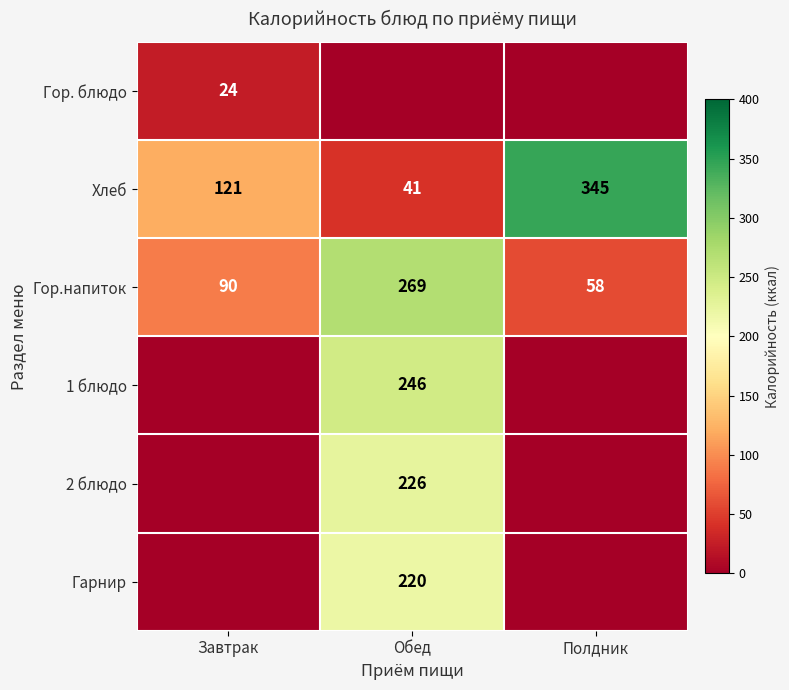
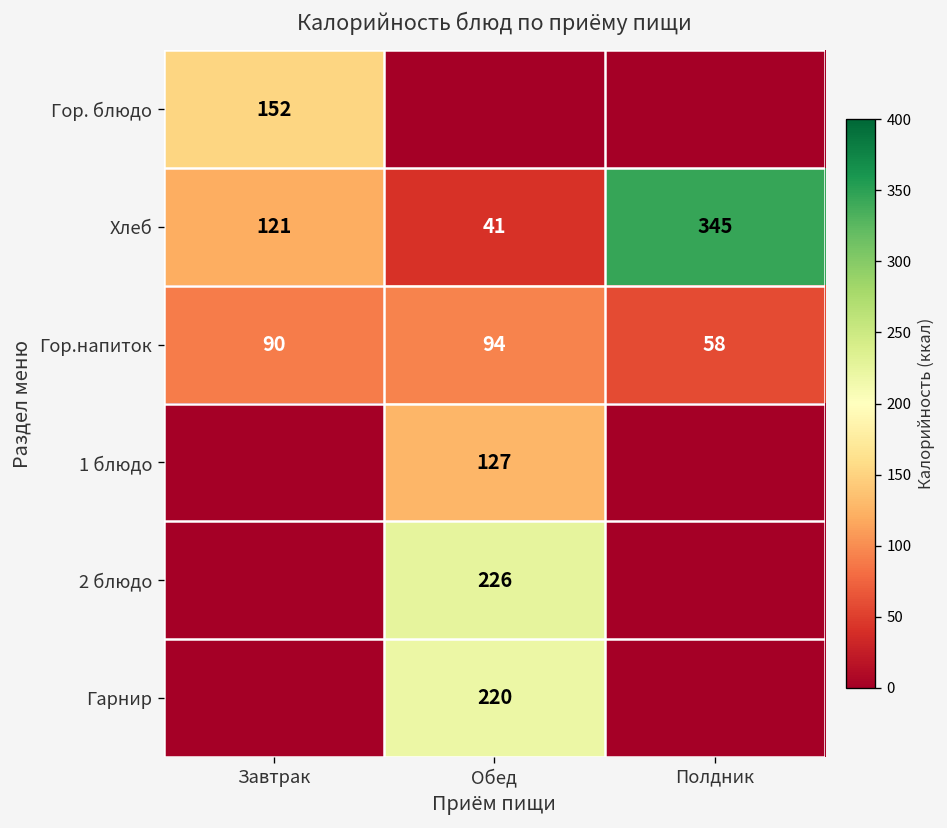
Гор. блюдо, Завтрак: 24 -> 152
Гор.напиток, Обед: 269 -> 94
1 блюдо, Обед: 246 -> 127
